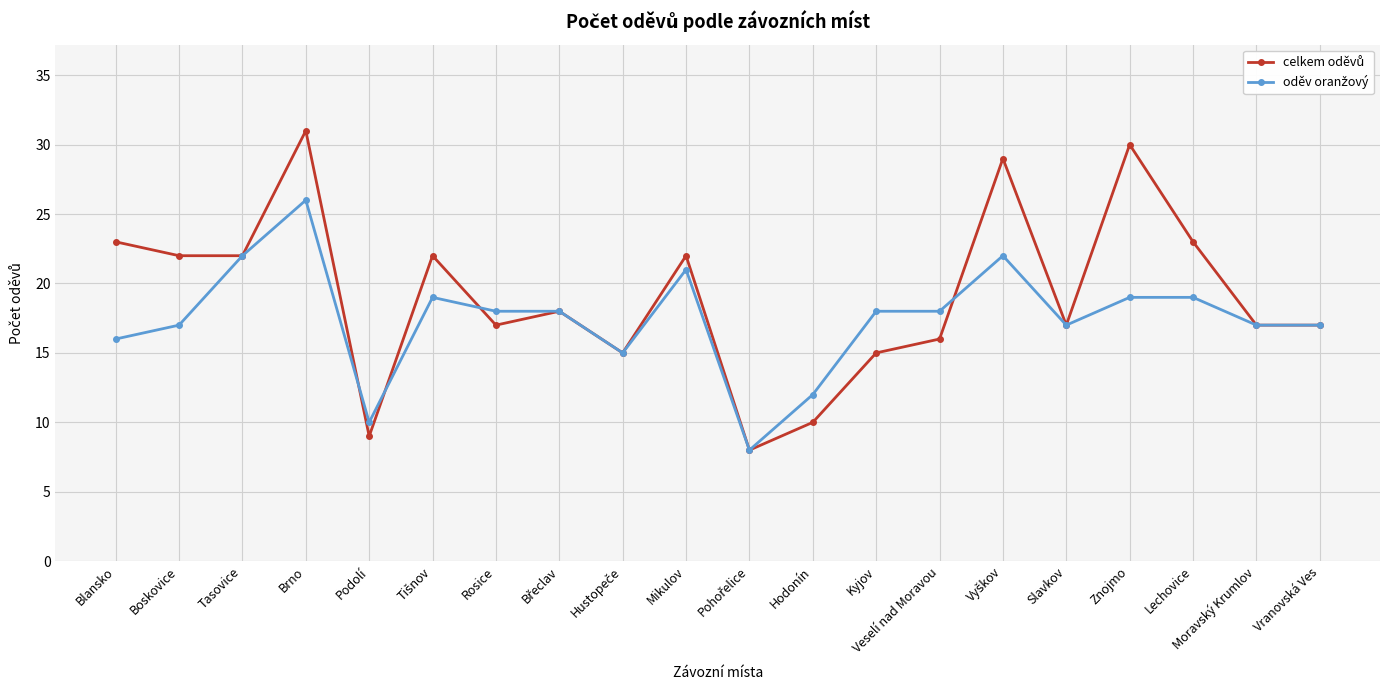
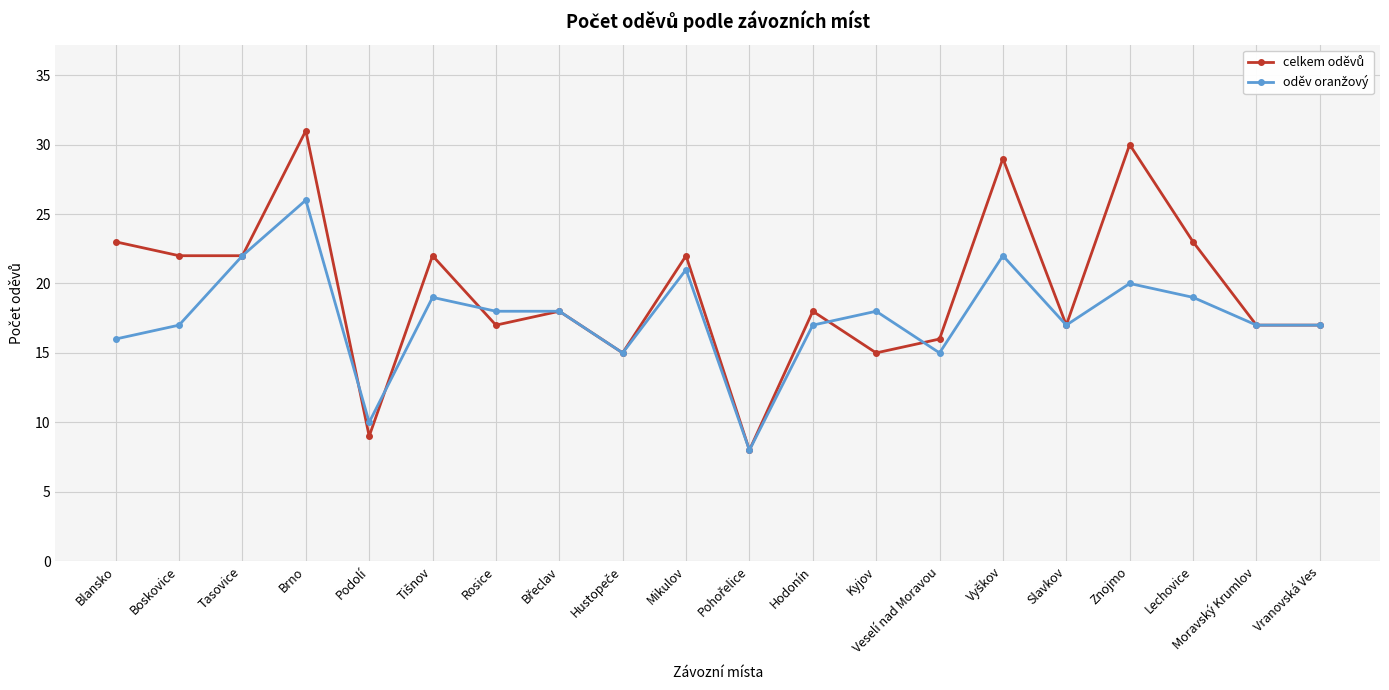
celkem oděvů, Hodonín: 10 -> 18
oděv oranžový, Hodonín: 12 -> 17
oděv oranžový, Veselí nad Moravou: 18 -> 15
oděv oranžový, Znojmo: 19 -> 20
